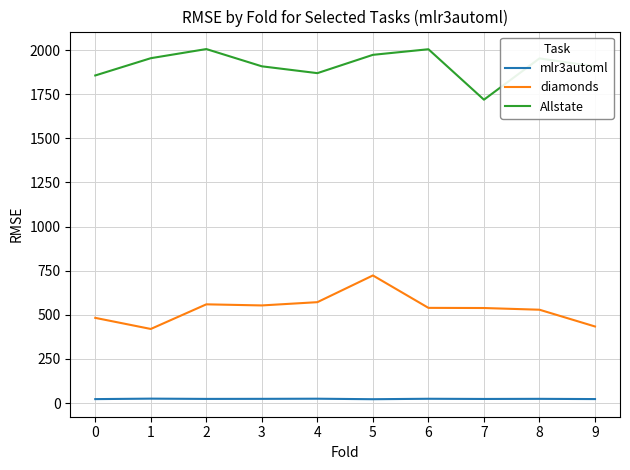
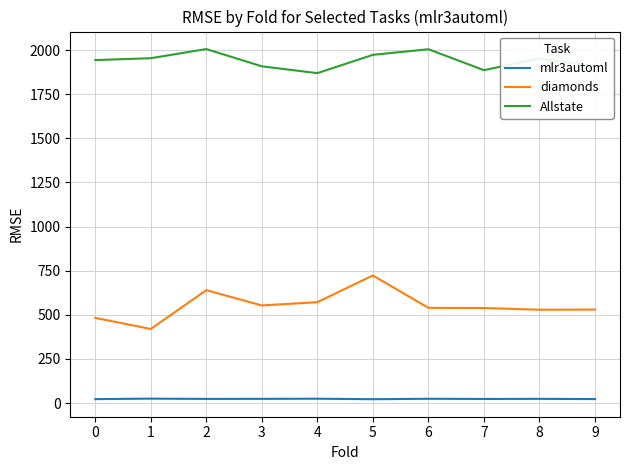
Allstate, 0: 1860 -> 1940
diamonds, 2: 560 -> 640
Allstate, 7: 1720 -> 1890
diamonds, 9: 430 -> 530
